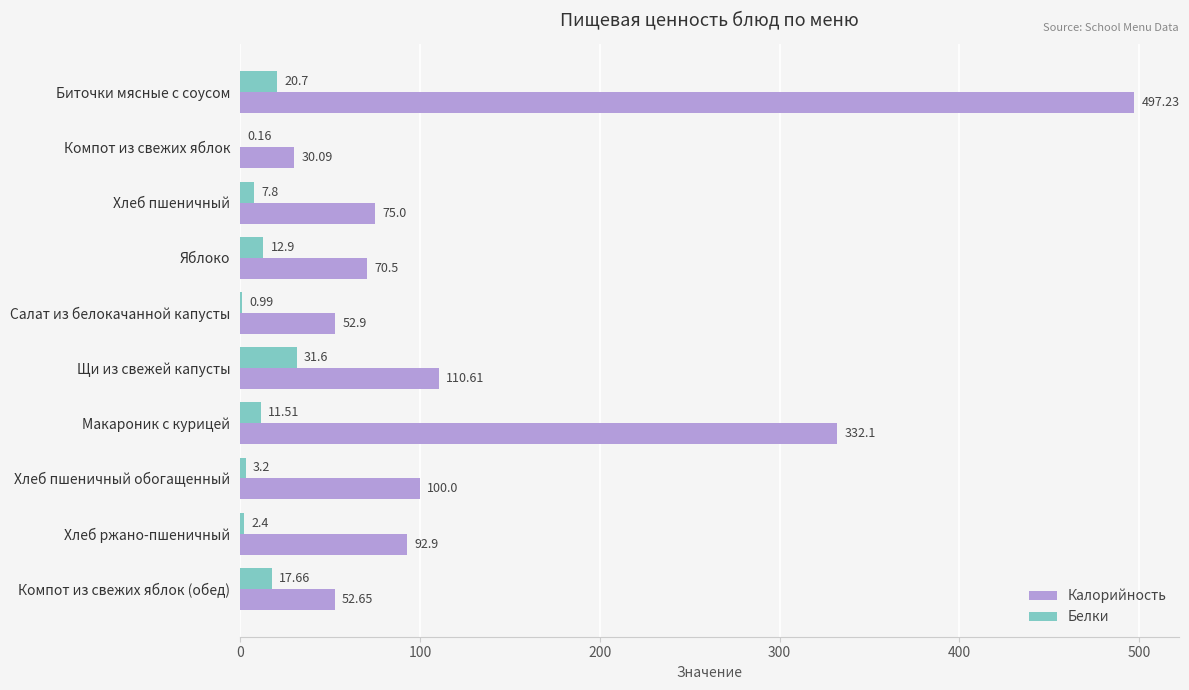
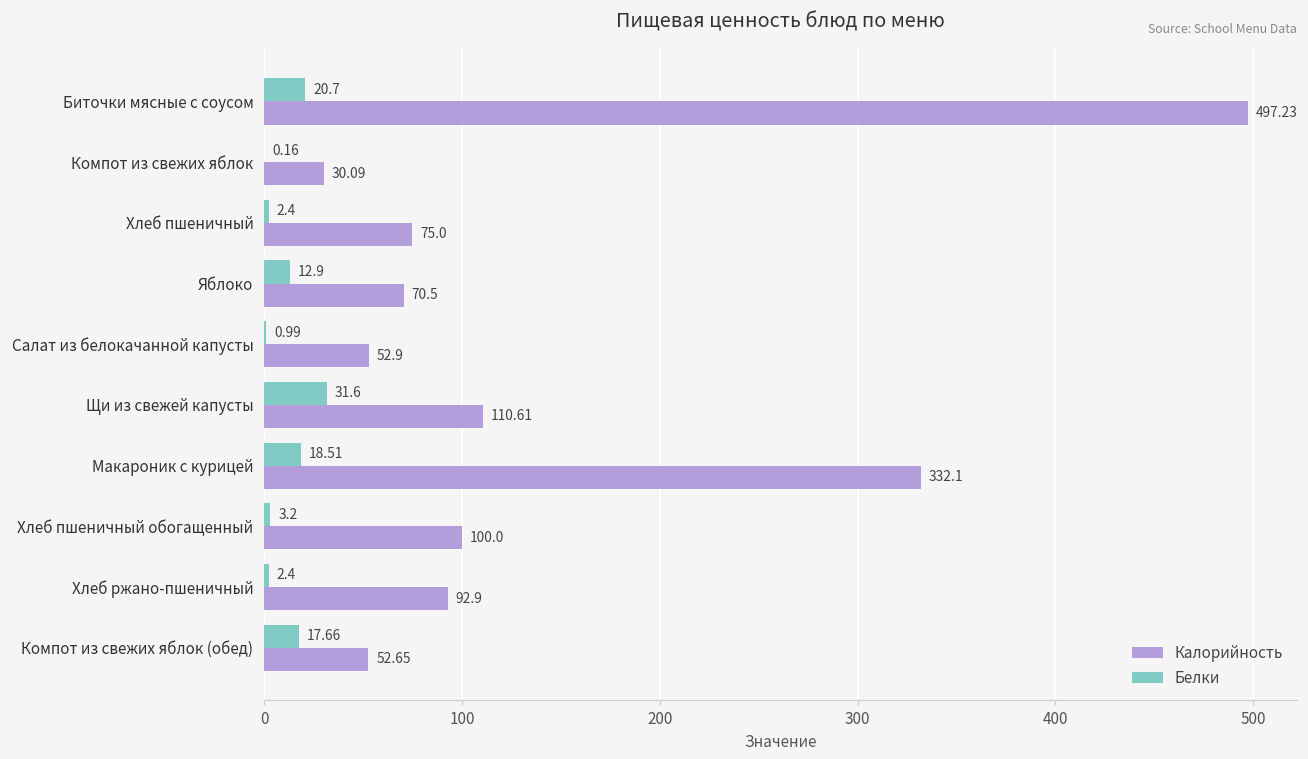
Белки, Хлеб пшеничный: 7.8 -> 2.4
Белки, Макароник с курицей: 11.51 -> 18.51
